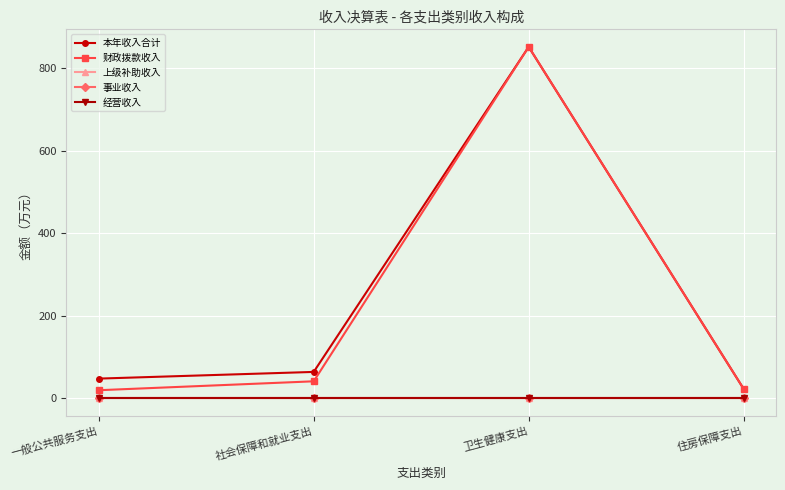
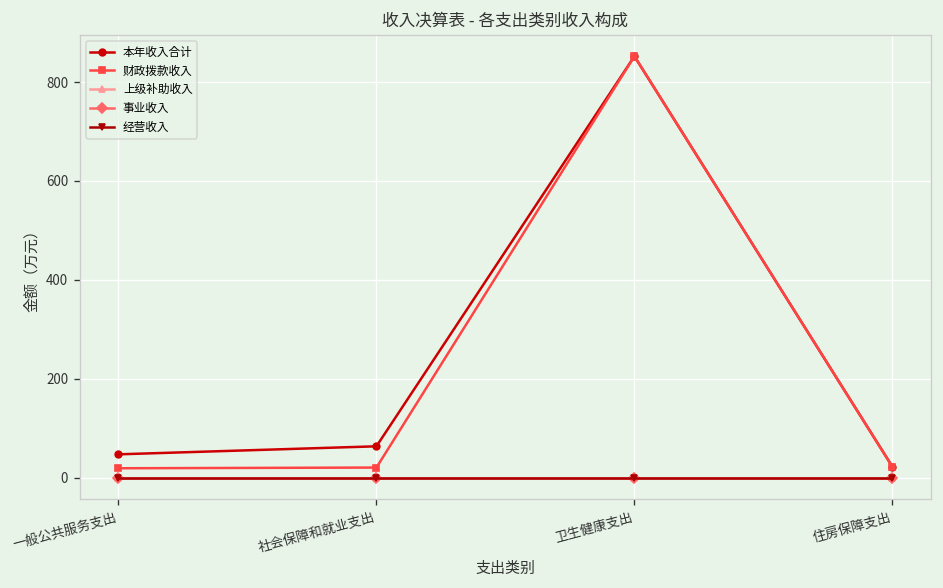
财政拨款收入, 社会保障和就业支出: 40 -> 20
